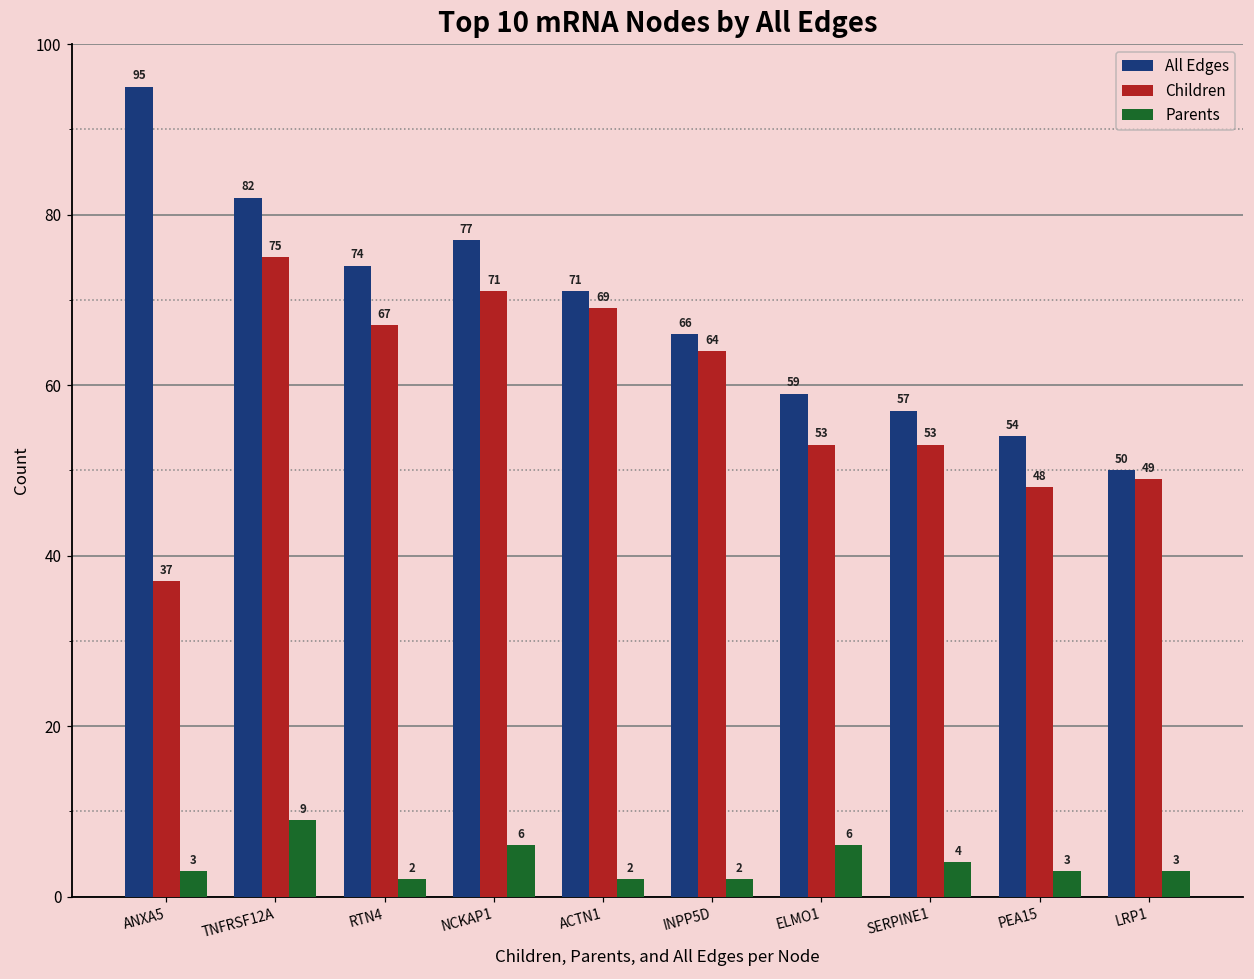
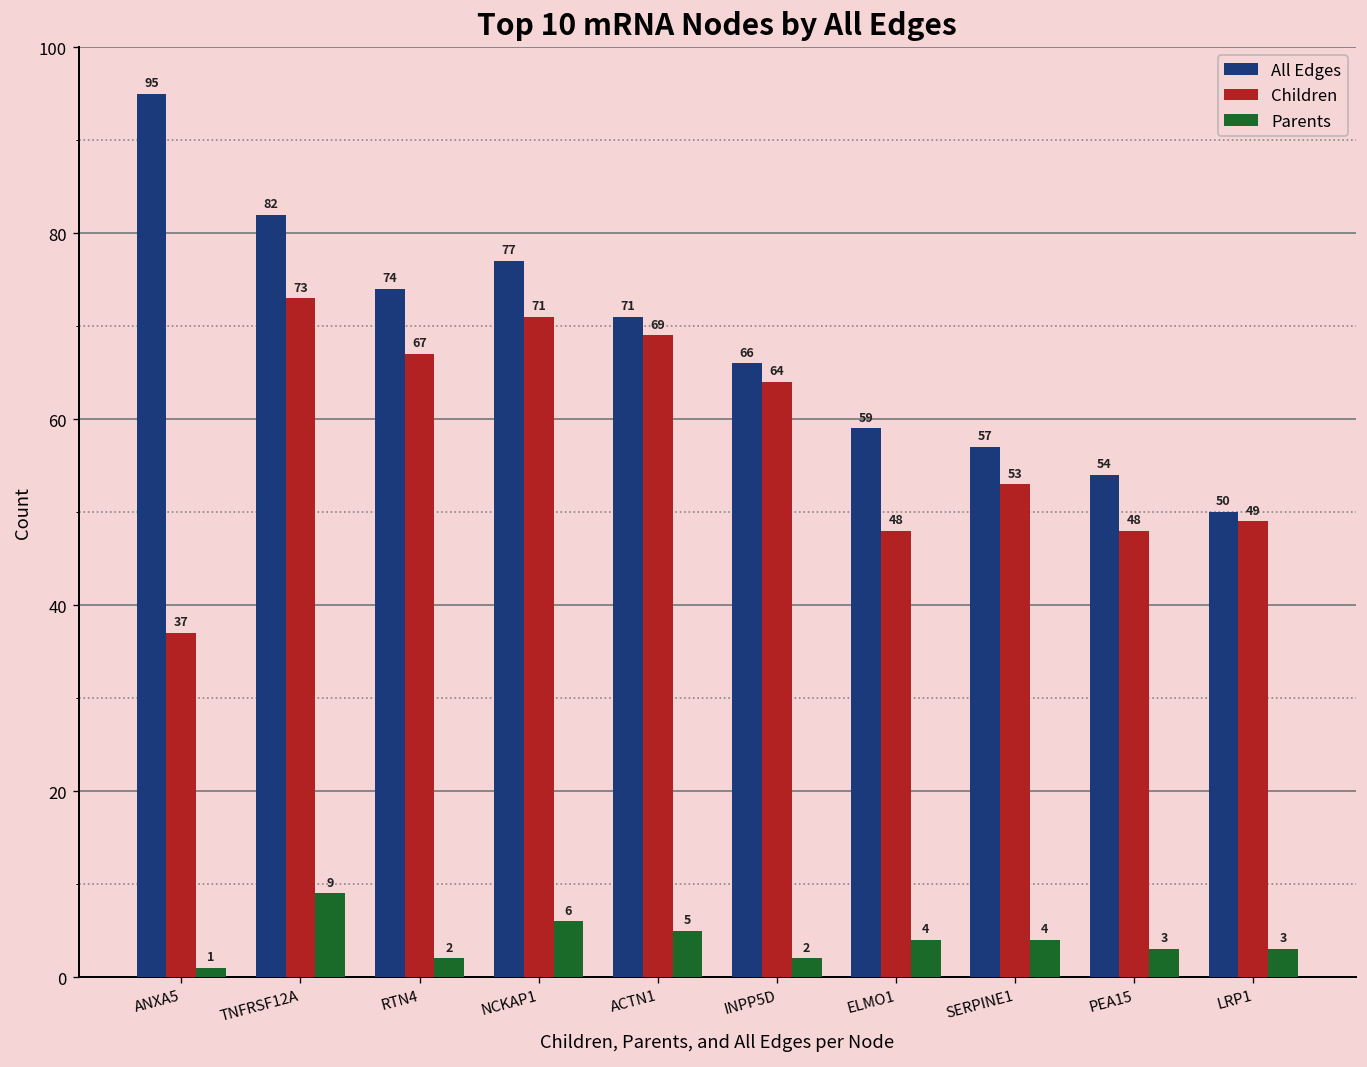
Parents, ANXA5: 3 -> 1
Children, TNFRSF12A: 75 -> 73
Parents, ACTN1: 2 -> 5
Children, ELMO1: 53 -> 48
Parents, ELMO1: 6 -> 4
